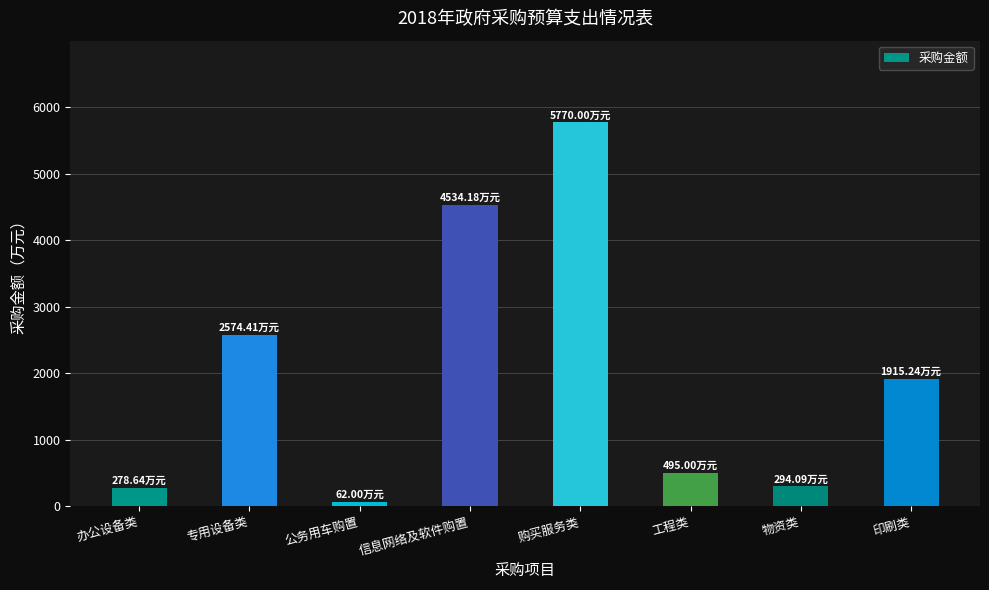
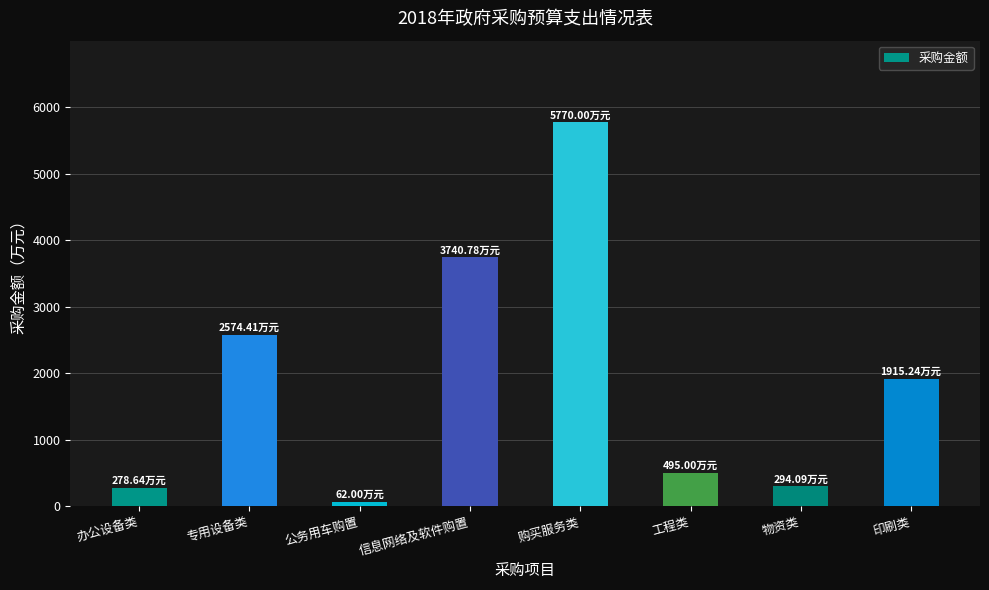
信息网络及软件购置: 4534.18 -> 3740.78
